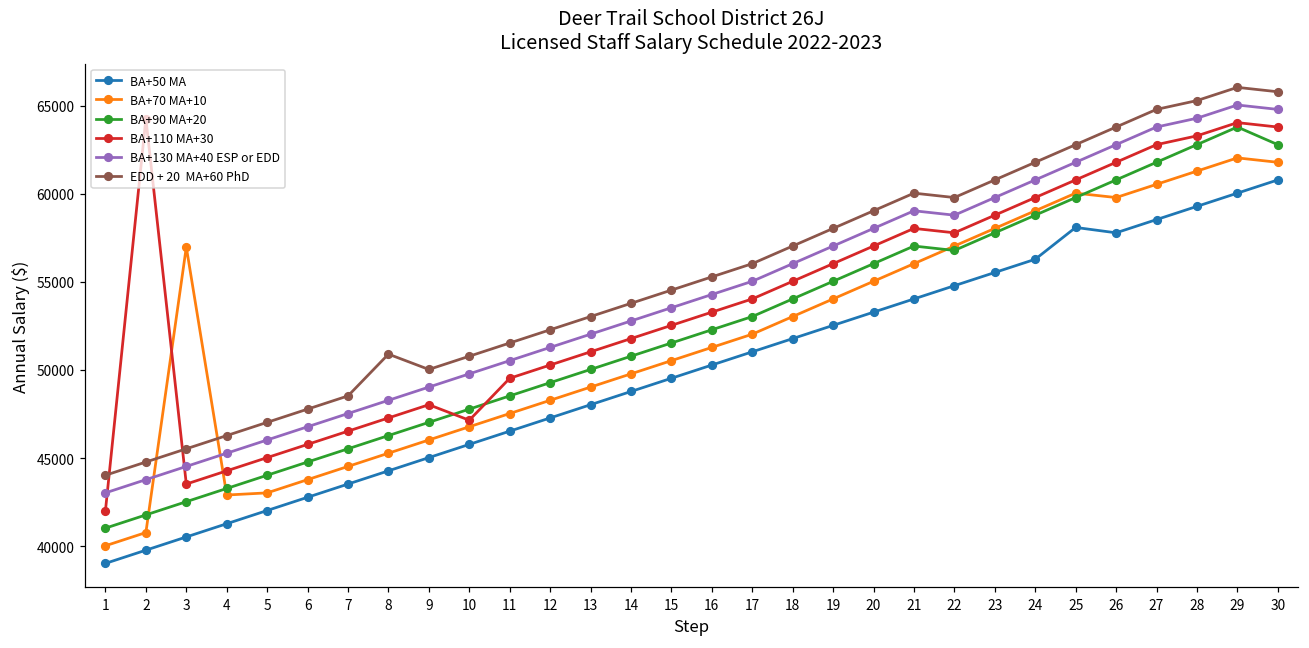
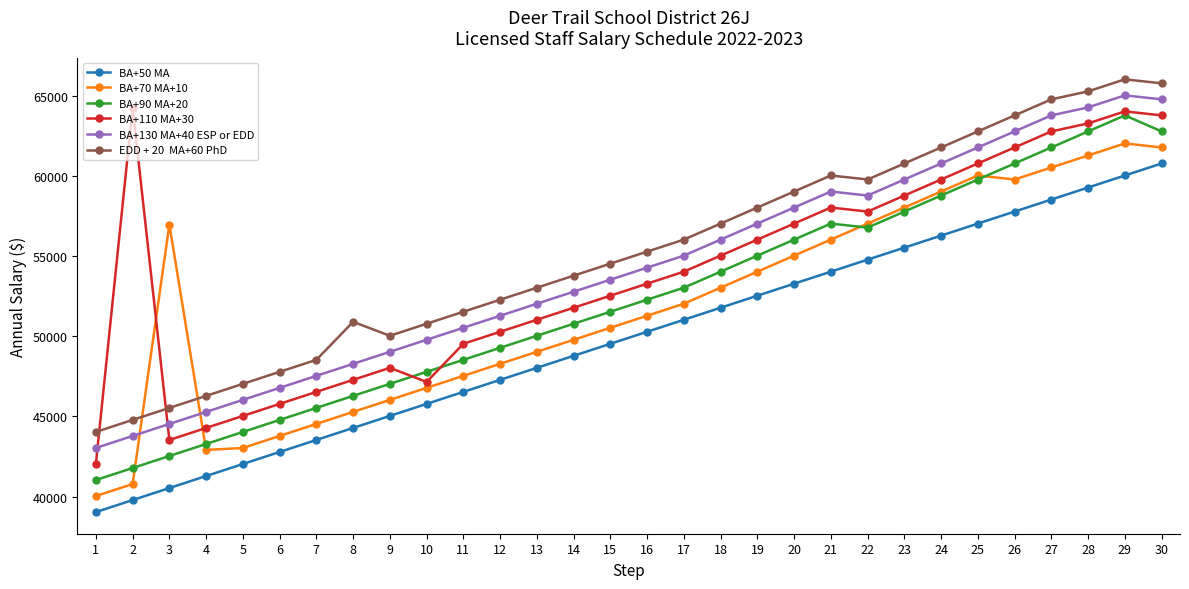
BA+50 MA, 25: 58100 -> 57000
